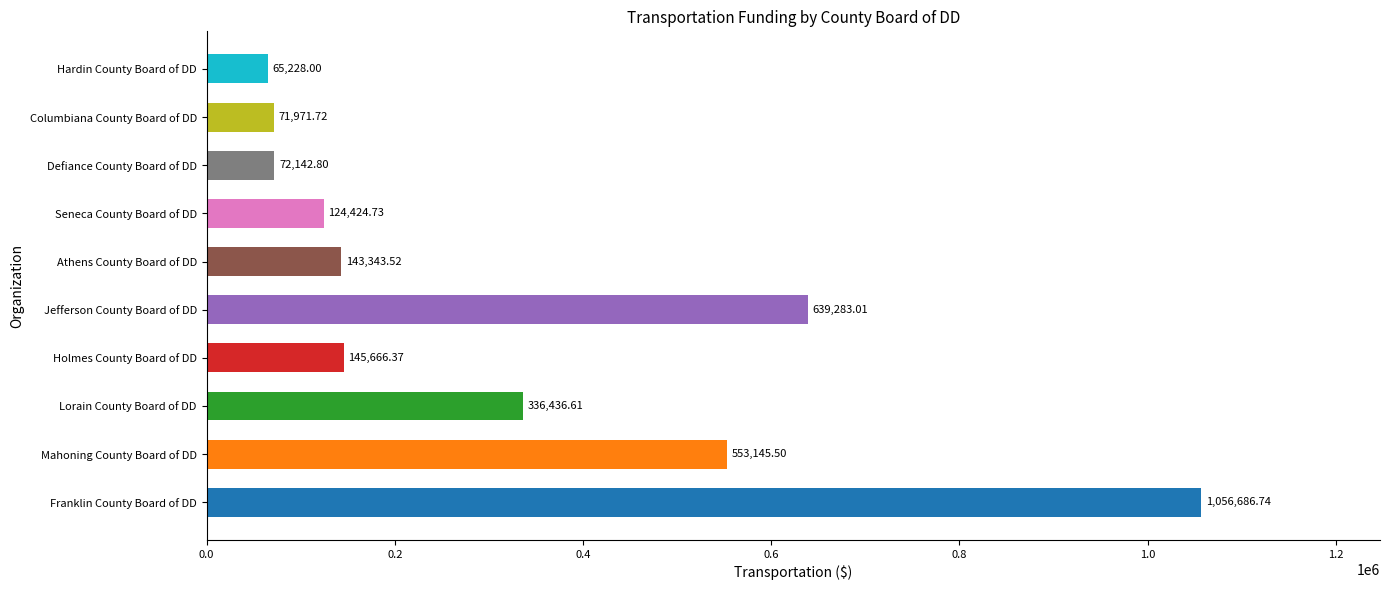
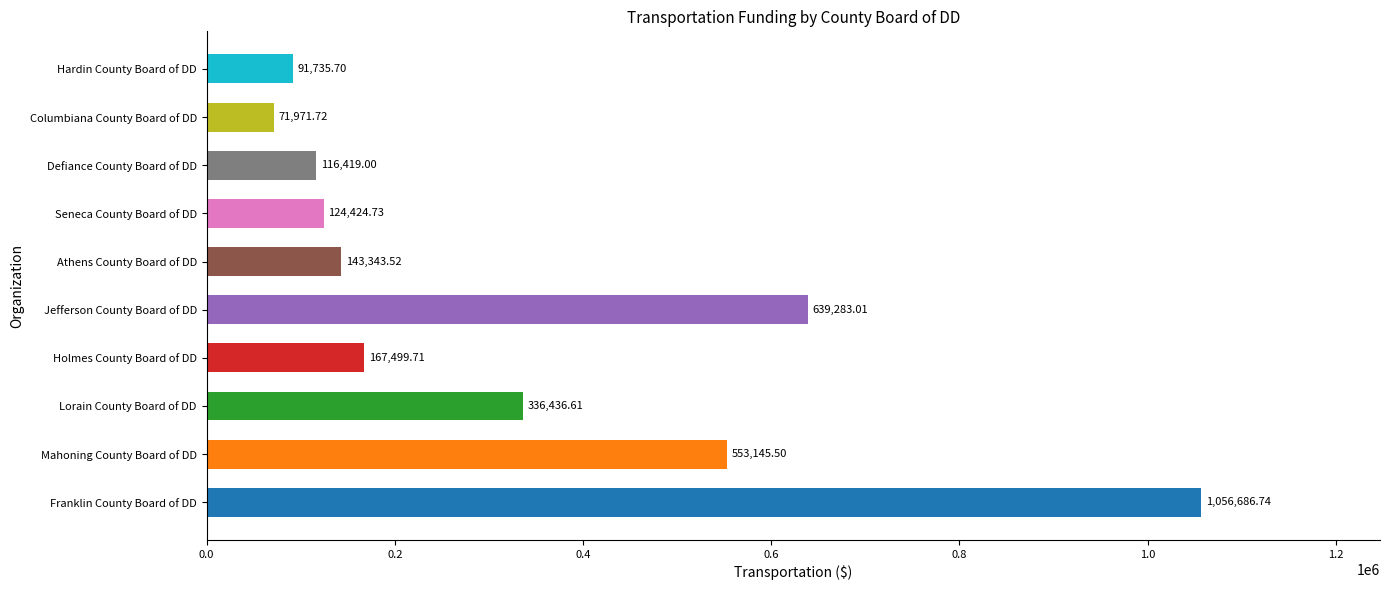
Hardin County Board of DD: 65,228.00 -> 91,735.70
Defiance County Board of DD: 72,142.80 -> 116,419.00
Holmes County Board of DD: 145,666.37 -> 167,499.71
